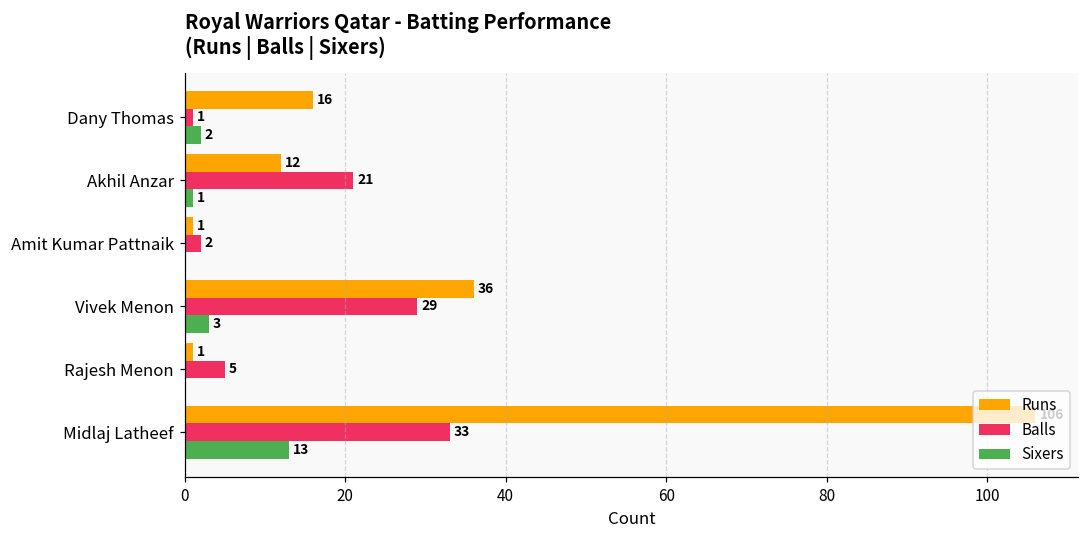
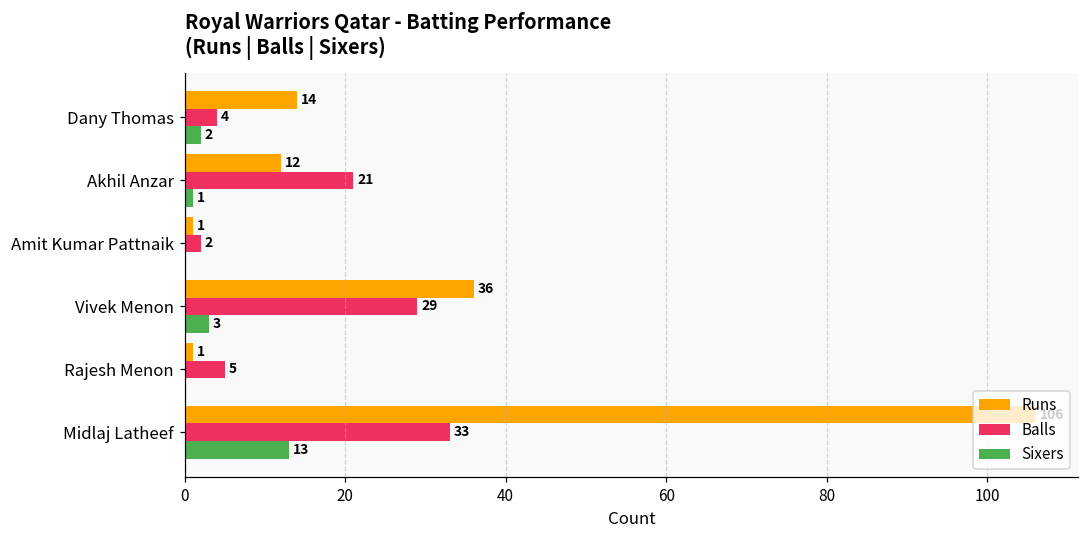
Runs, Dany Thomas: 16 -> 14
Balls, Dany Thomas: 1 -> 4
